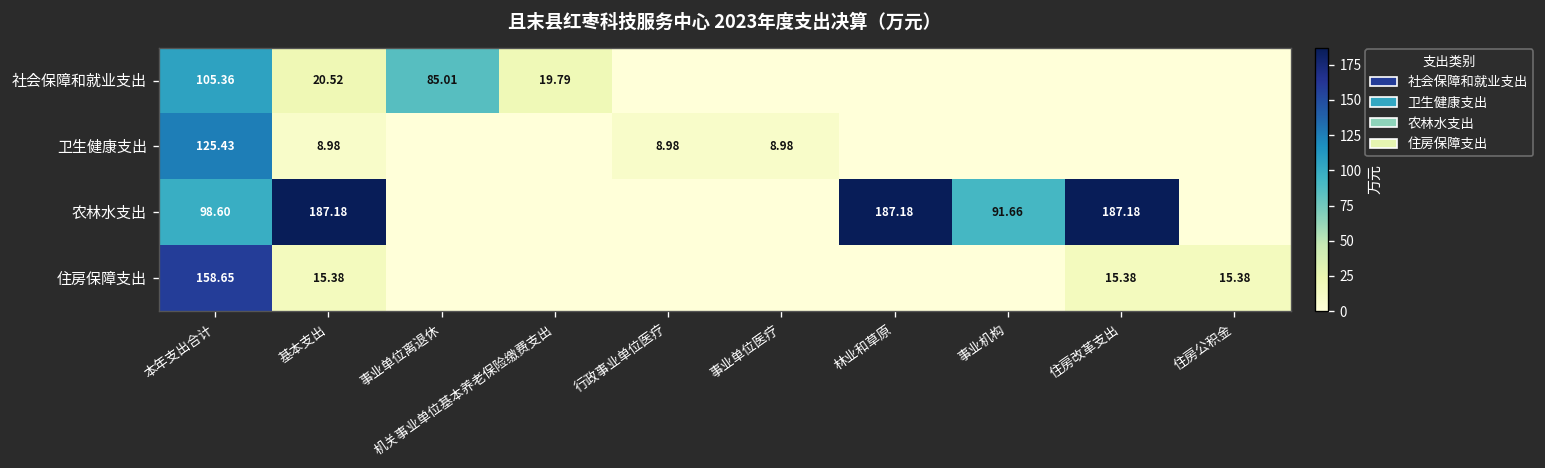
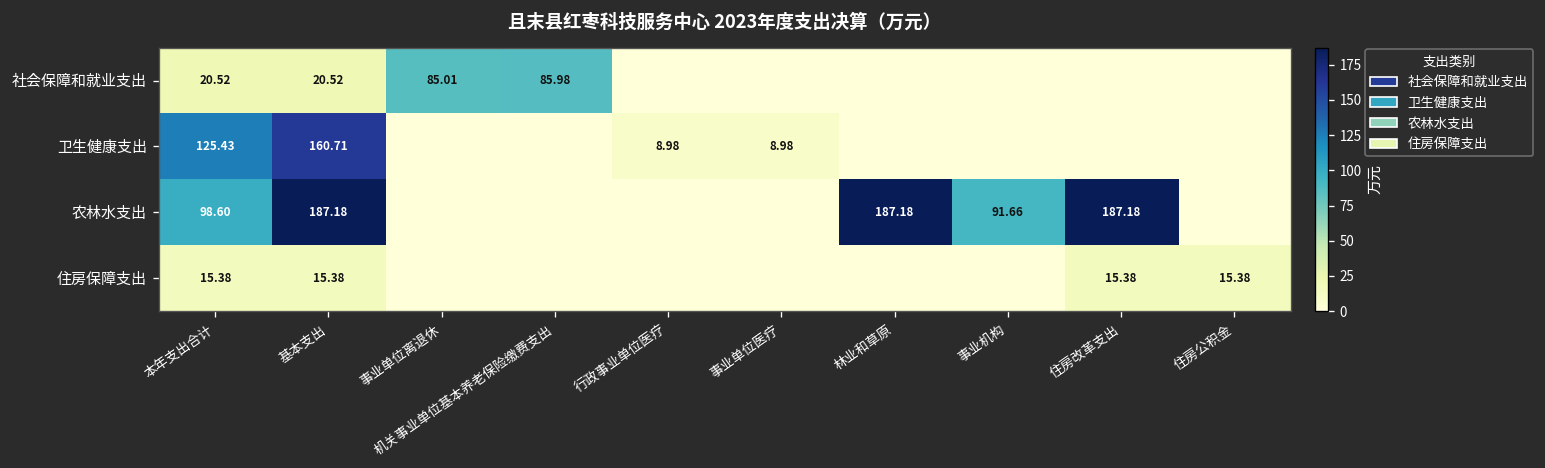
社会保障和就业支出, 本年支出合计: 105.36 -> 20.52
社会保障和就业支出, 机关事业单位基本养老保险缴费支出: 19.79 -> 85.98
卫生健康支出, 基本支出: 8.98 -> 160.71
住房保障支出, 本年支出合计: 158.65 -> 15.38
